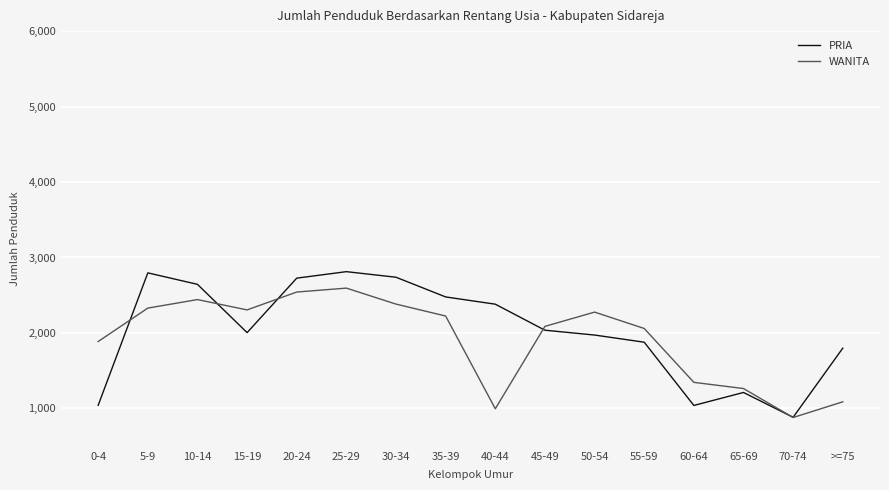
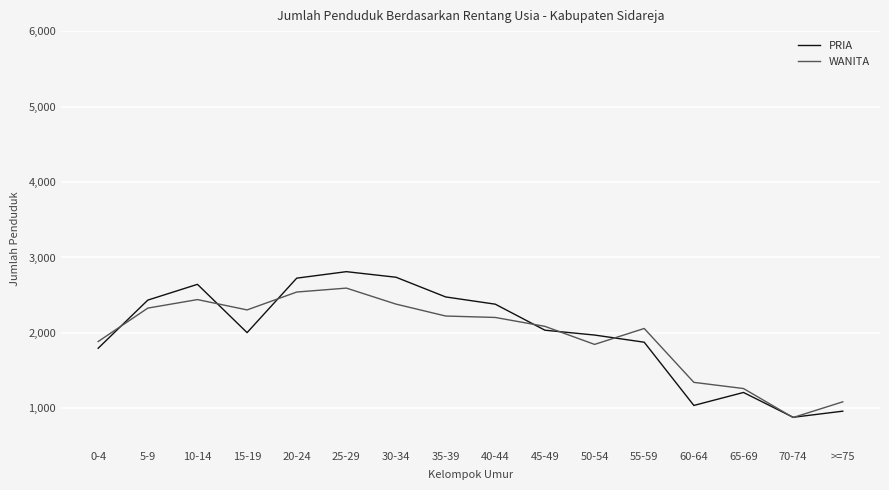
PRIA, 0-4: 1,000 -> 1,800
PRIA, 5-9: 2,800 -> 2,400
WANITA, 40-44: 1,000 -> 2,200
WANITA, 50-54: 2,300 -> 1,800
PRIA, >=75: 1,800 -> 1,000
